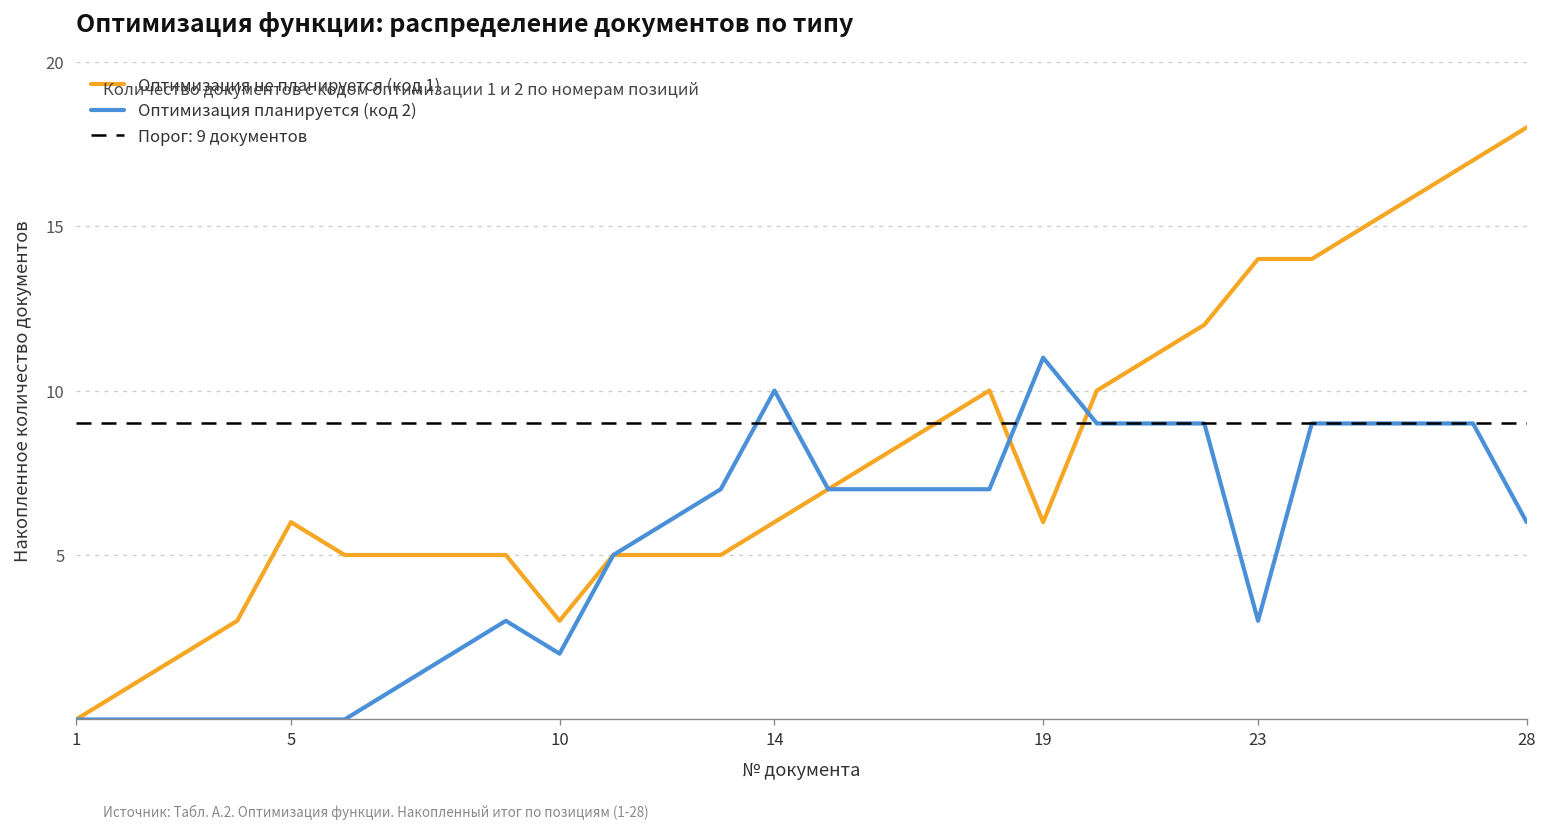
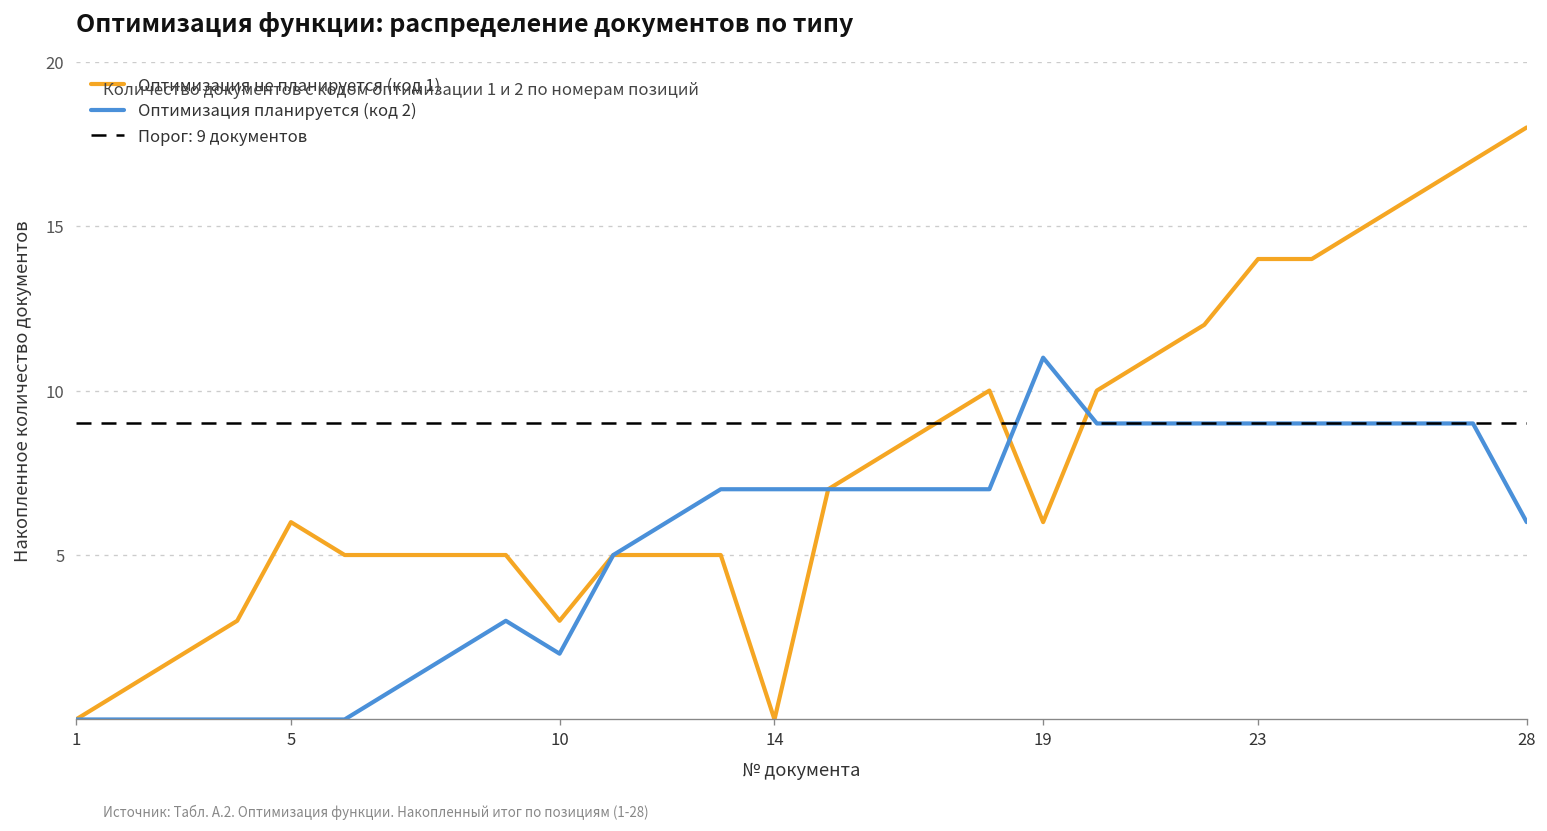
Оптимизация не планируется (код 1), 14: 6 -> 0
Оптимизация планируется (код 2), 14: 10 -> 7
Оптимизация планируется (код 2), 23: 3 -> 9
